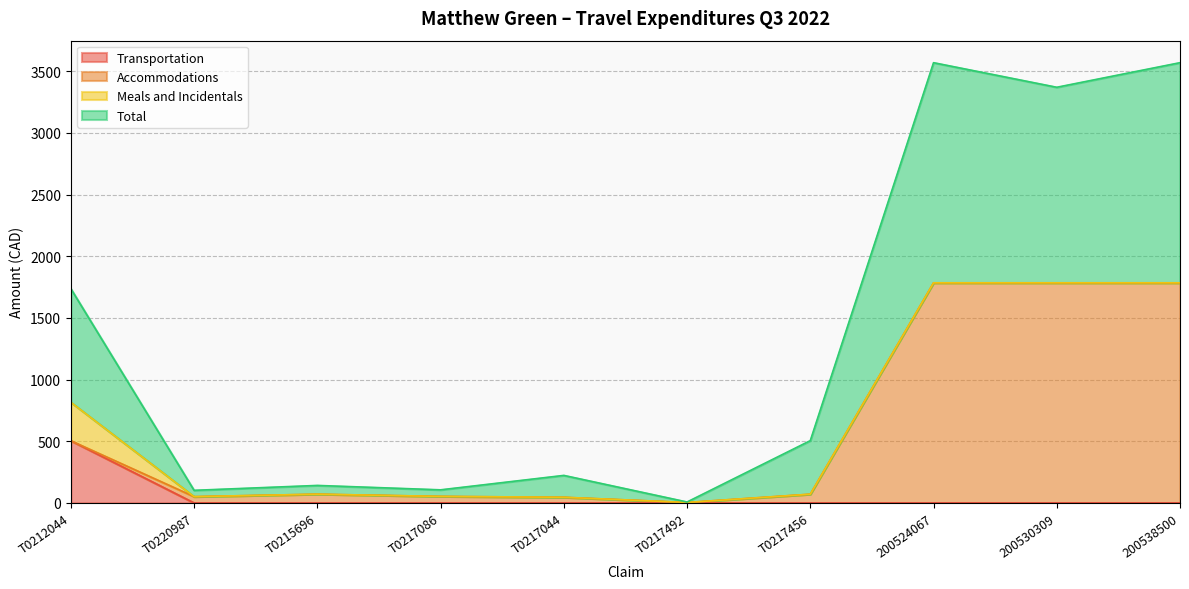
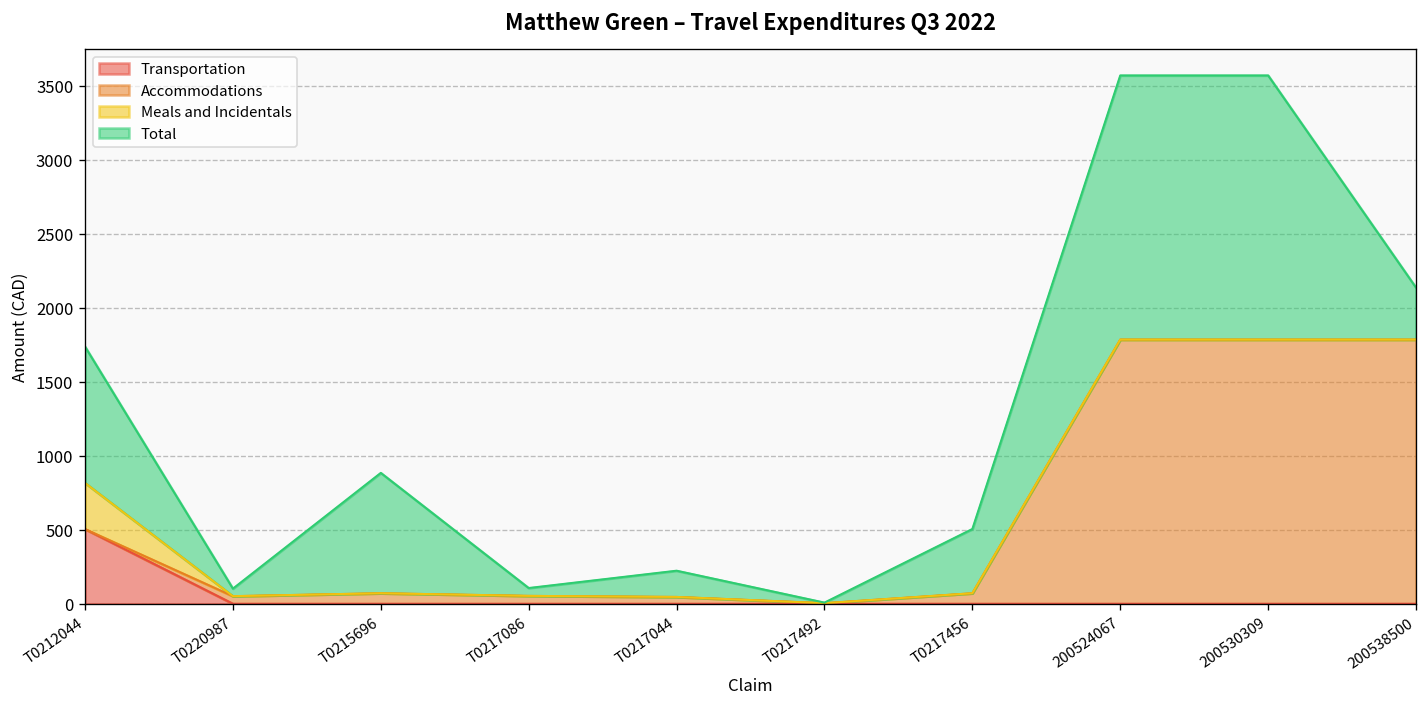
Total, T0215696: 70 -> 810
Total, 200530309: 1590 -> 1790
Total, 200538500: 1790 -> 350
